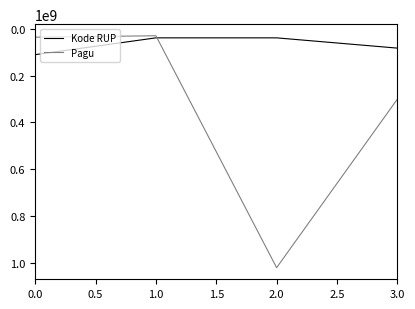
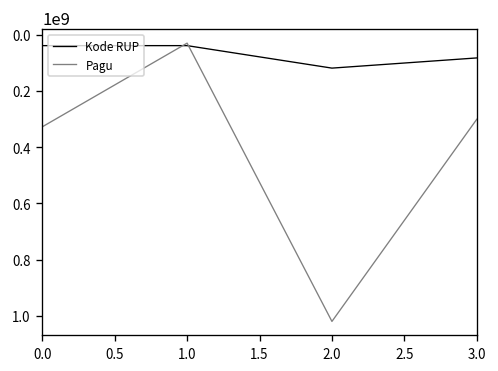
Kode RUP, 0.0: 110000000 -> 40000000
Pagu, 0.0: 40000000 -> 330000000
Kode RUP, 2.0: 40000000 -> 120000000
